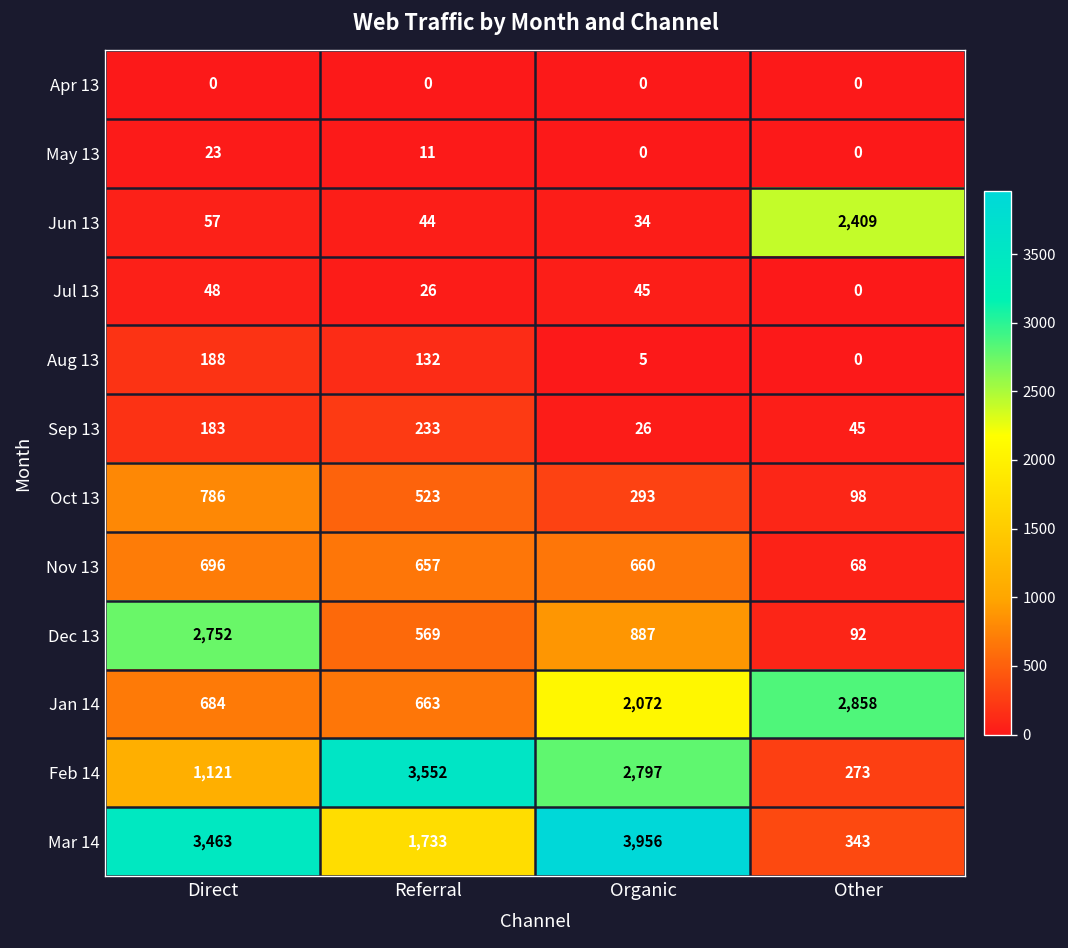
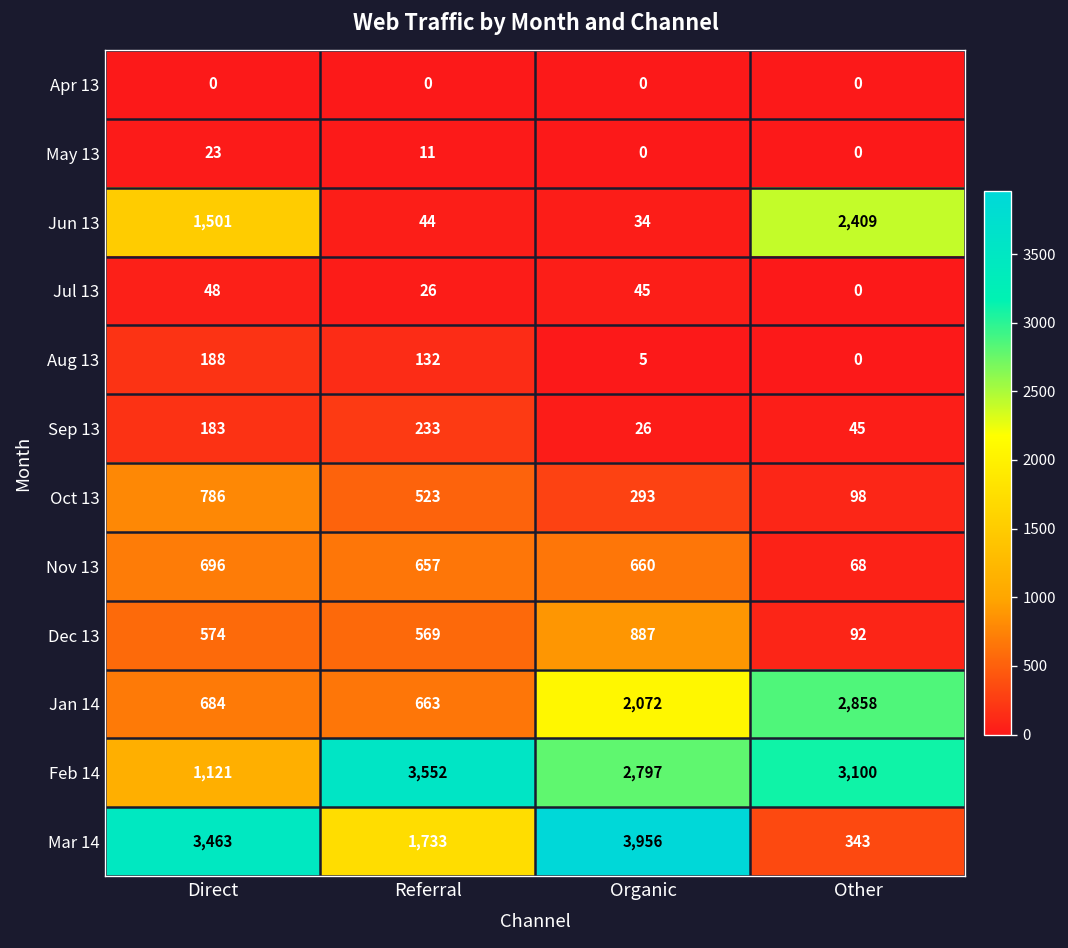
Jun 13, Direct: 57 -> 1,501
Dec 13, Direct: 2,752 -> 574
Feb 14, Other: 273 -> 3,100
